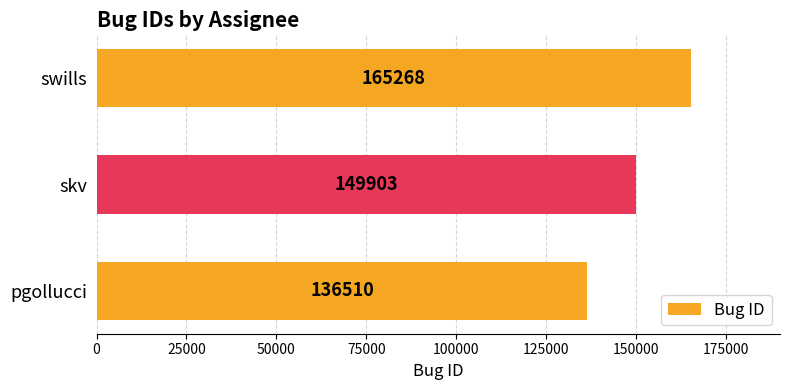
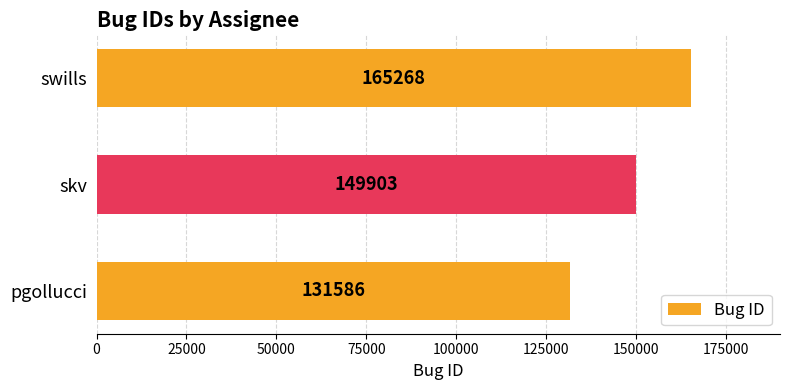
pgollucci: 136510 -> 131586
